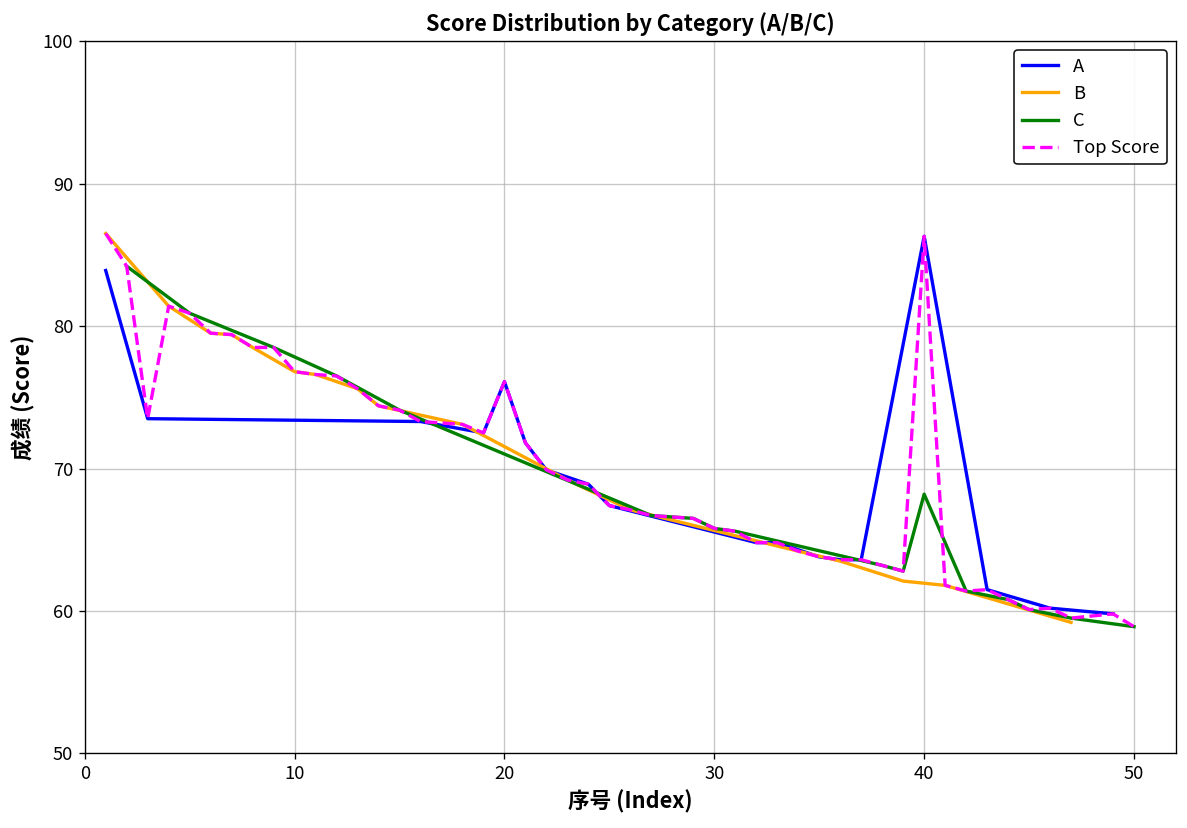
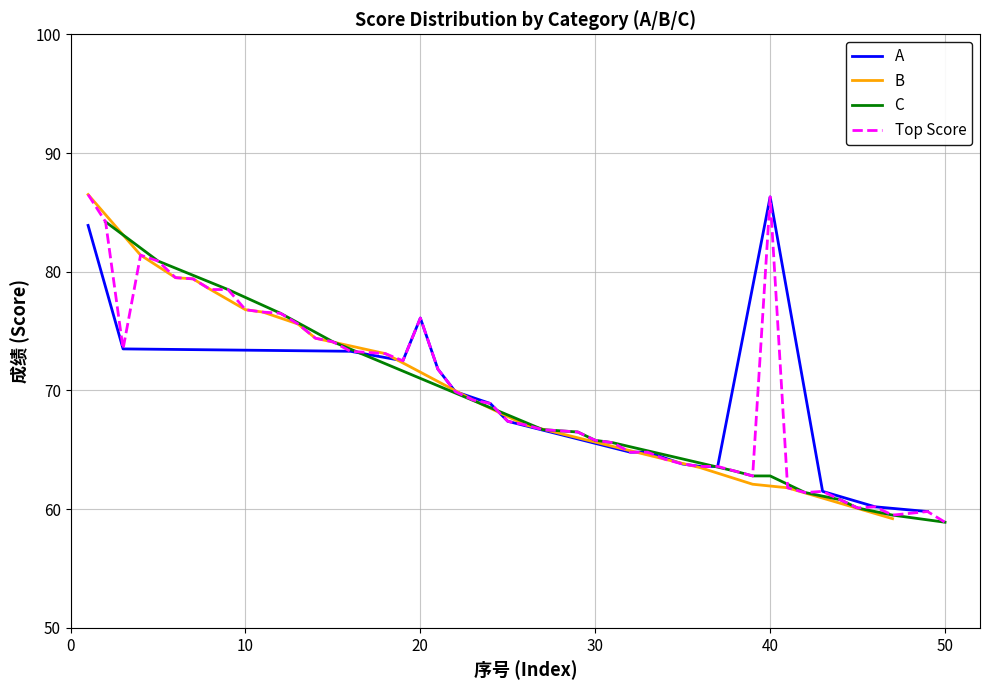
C, 40: 68.2 -> 62.8
